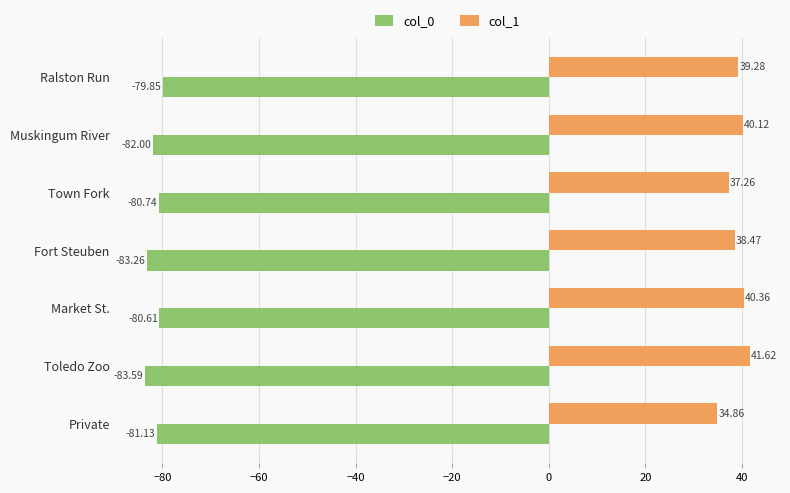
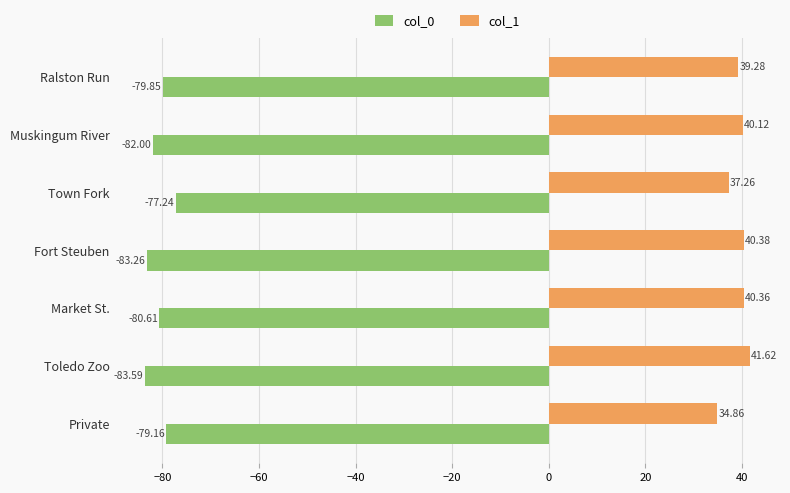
col_0, Town Fork: -80.74 -> -77.24
col_1, Fort Steuben: 38.47 -> 40.38
col_0, Private: -81.13 -> -79.16
